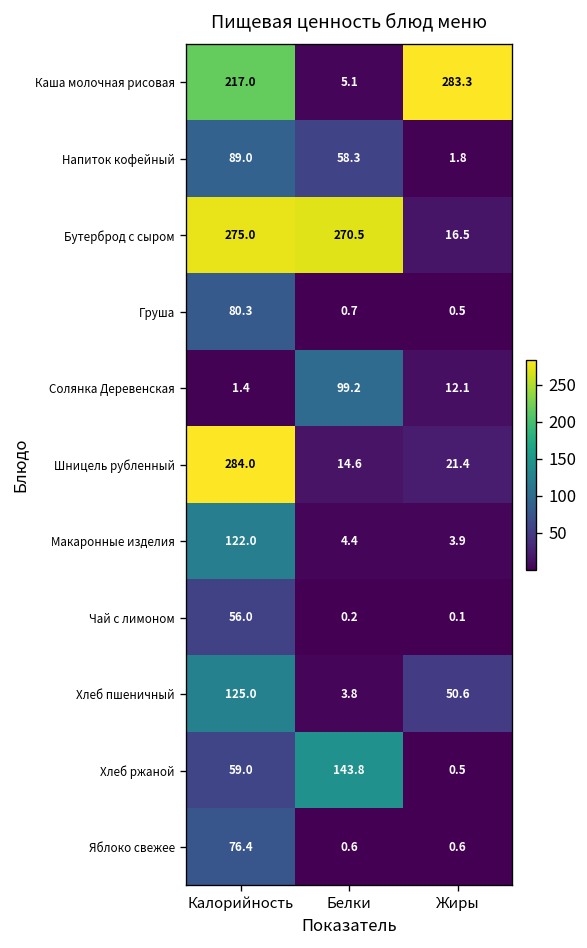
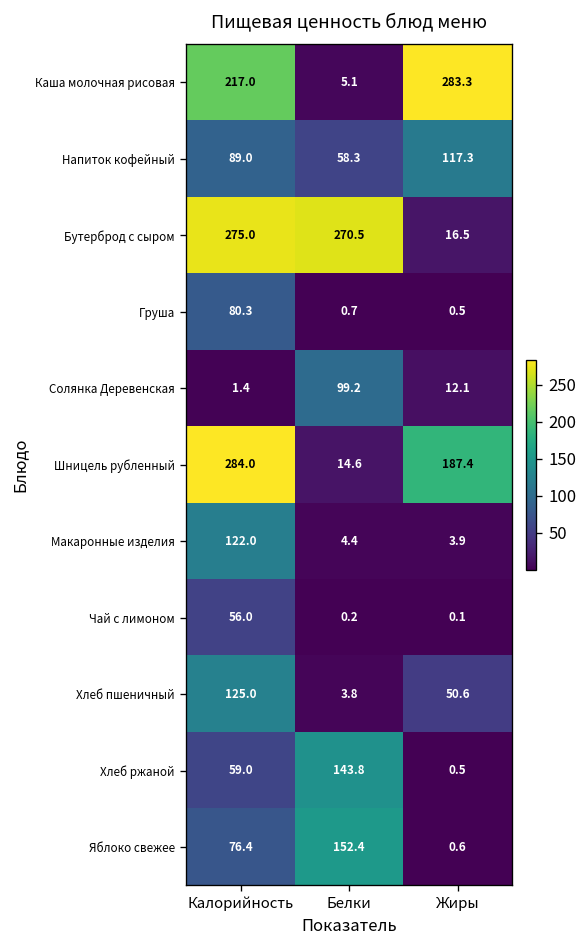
Напиток кофейный, Жиры: 1.8 -> 117.3
Шницель рубленный, Жиры: 21.4 -> 187.4
Яблоко свежее, Белки: 0.6 -> 152.4
